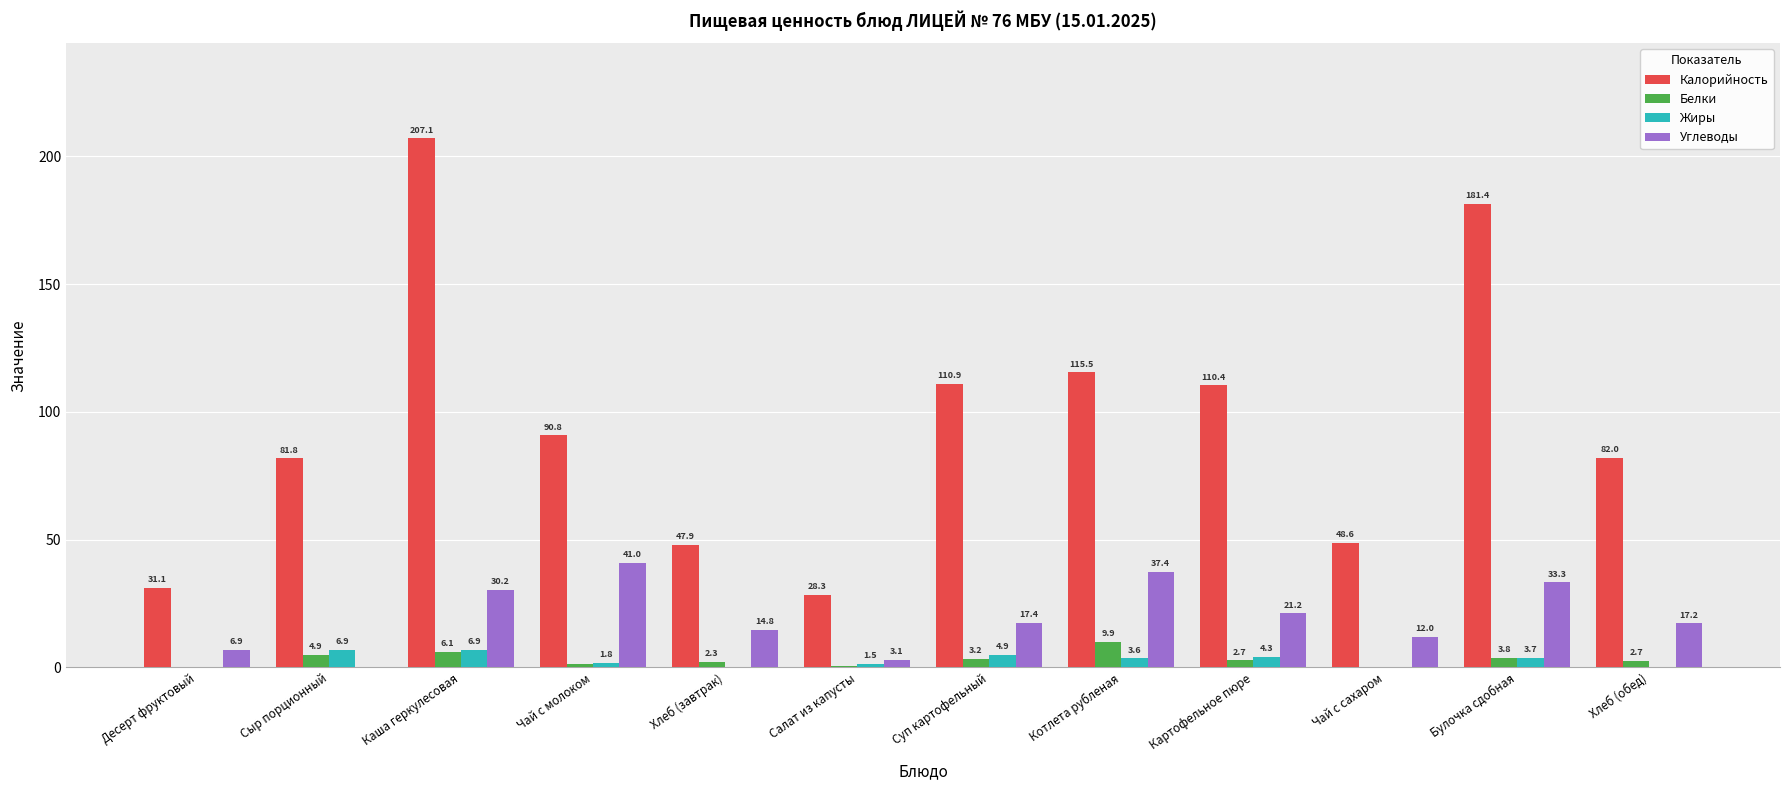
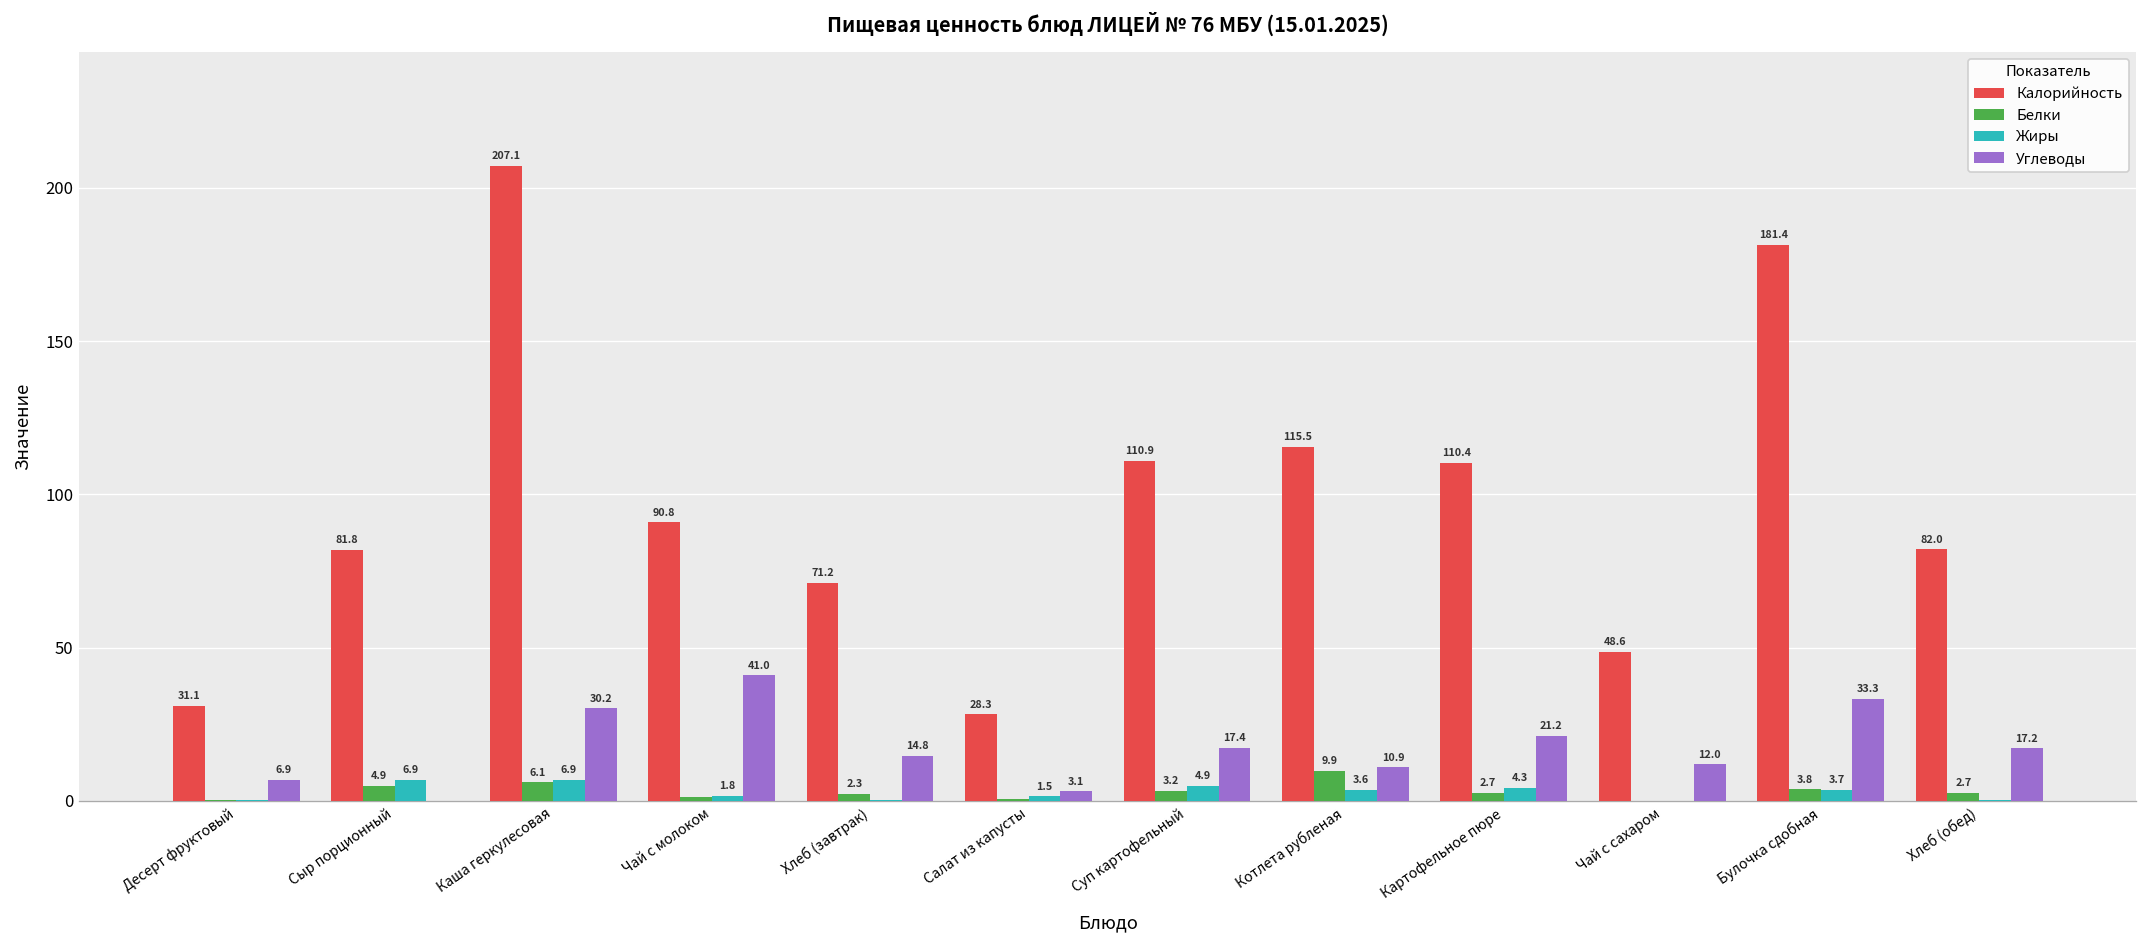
Калорийность, Хлеб (завтрак): 47.9 -> 71.2
Углеводы, Котлета рубленая: 37.4 -> 10.9
